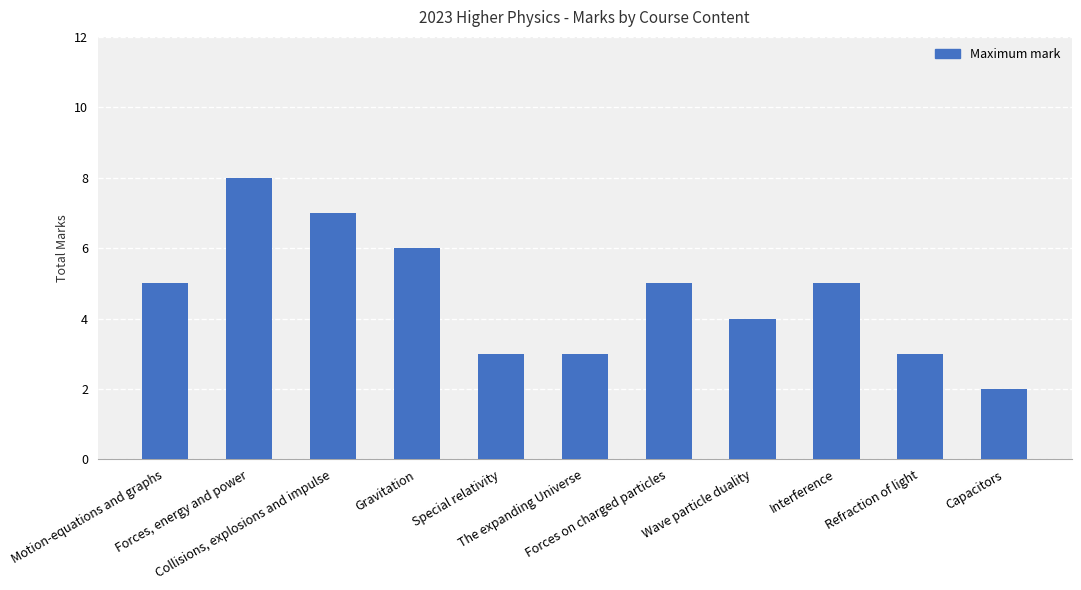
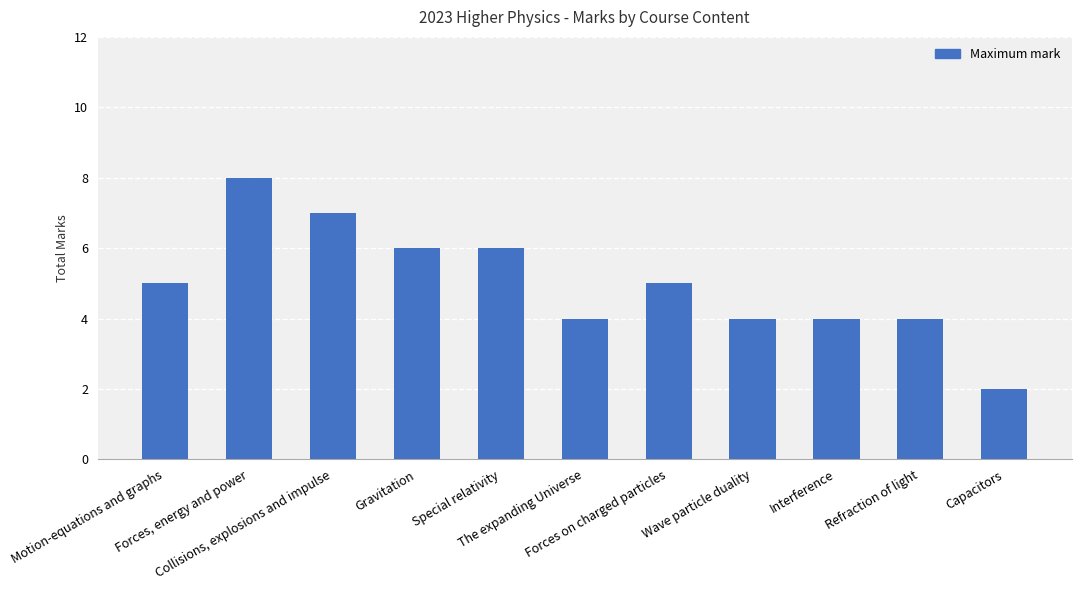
Special relativity: 3 -> 6
The expanding Universe: 3 -> 4
Interference: 5 -> 4
Refraction of light: 3 -> 4
